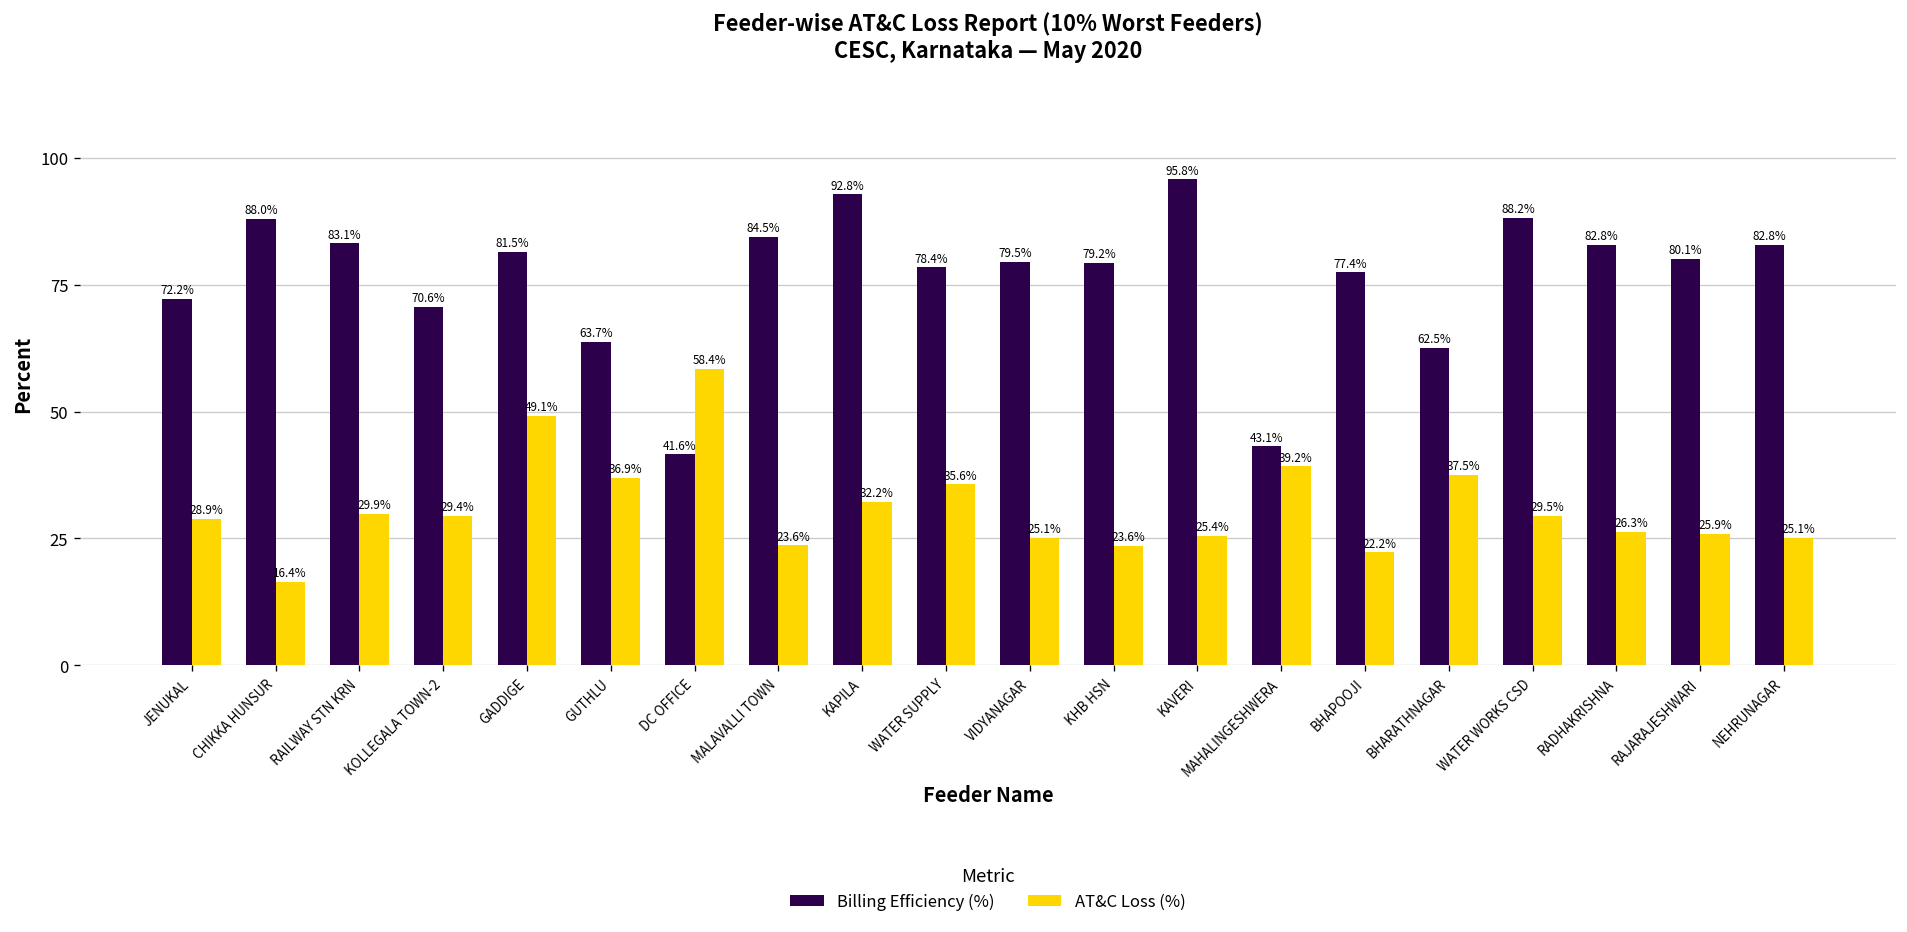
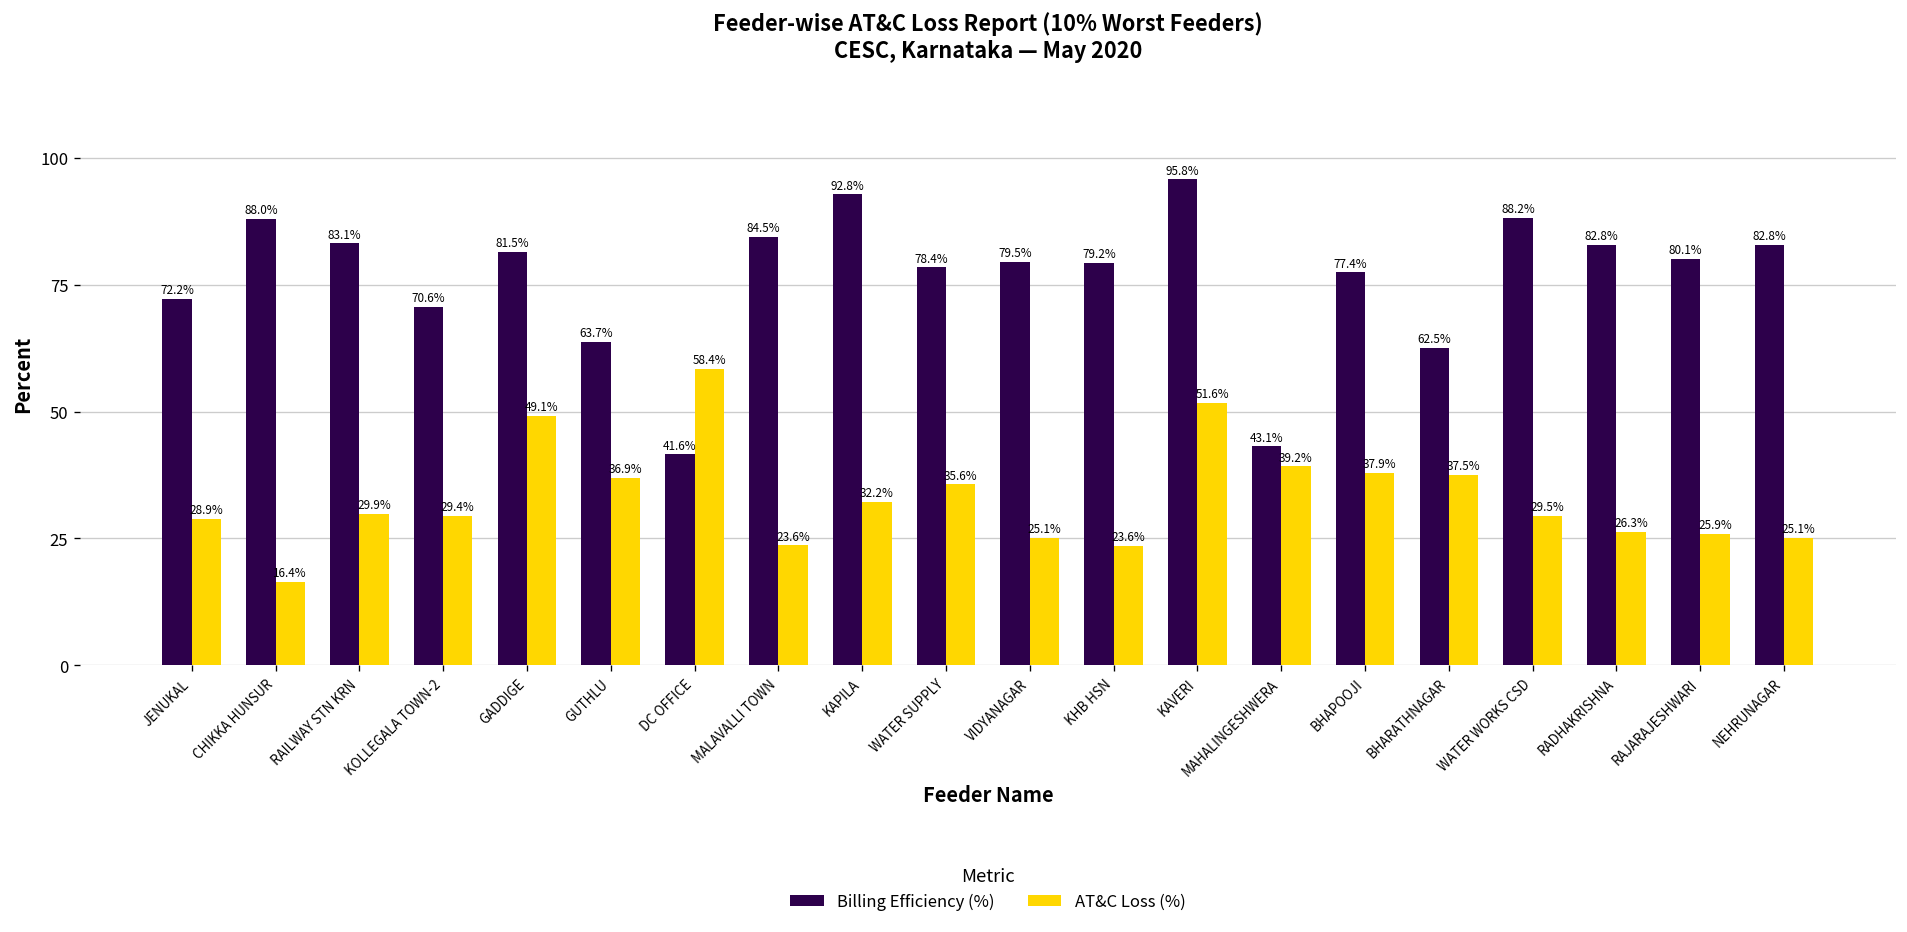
AT&C Loss (%), KAVERI: 25.4% -> 51.6%
AT&C Loss (%), BHAPOOJI: 22.2% -> 37.9%
